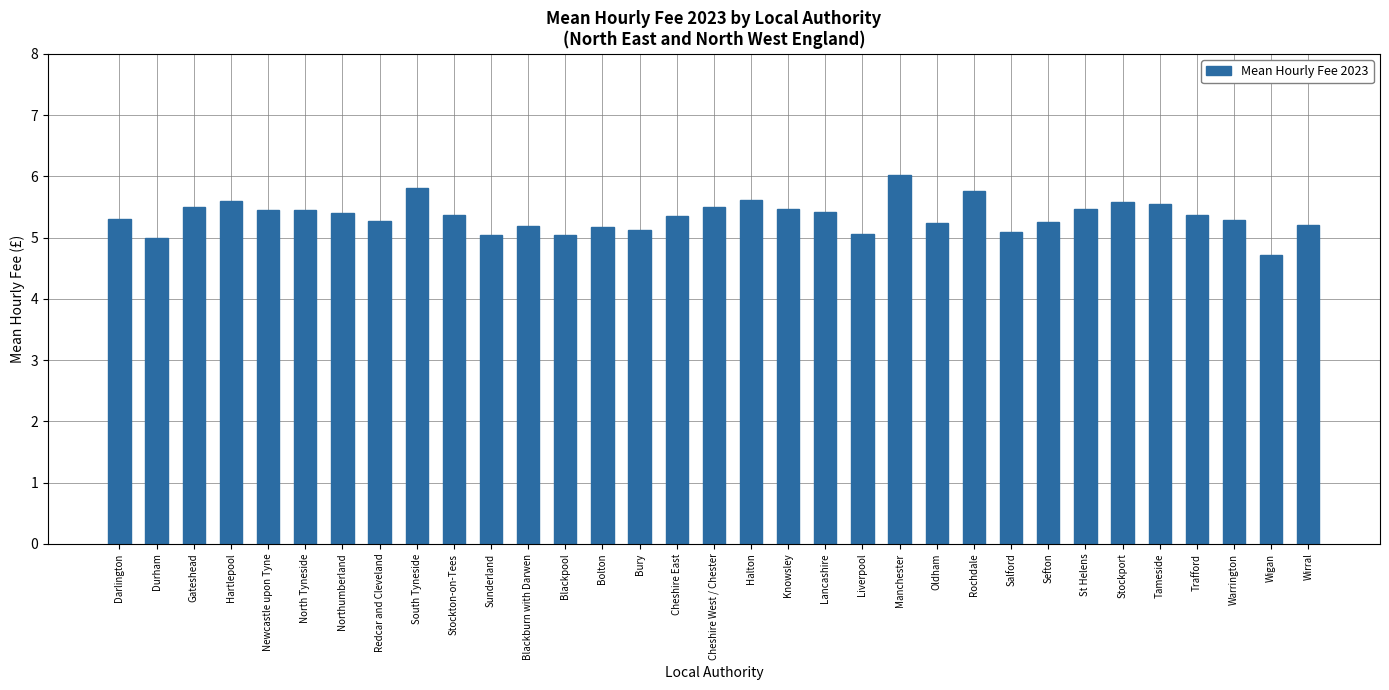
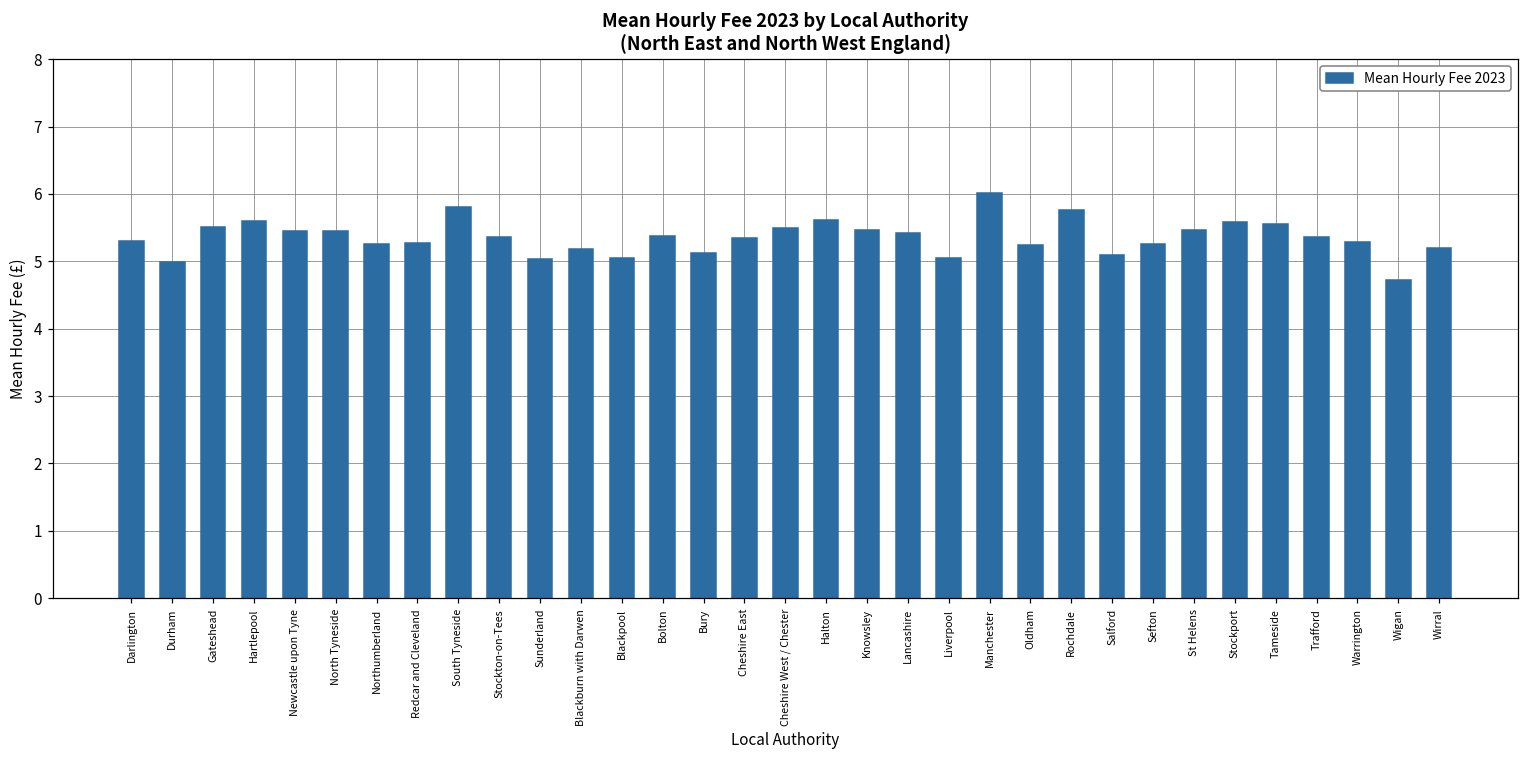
Northumberland: 5.4 -> 5.3
Bolton: 5.2 -> 5.4
